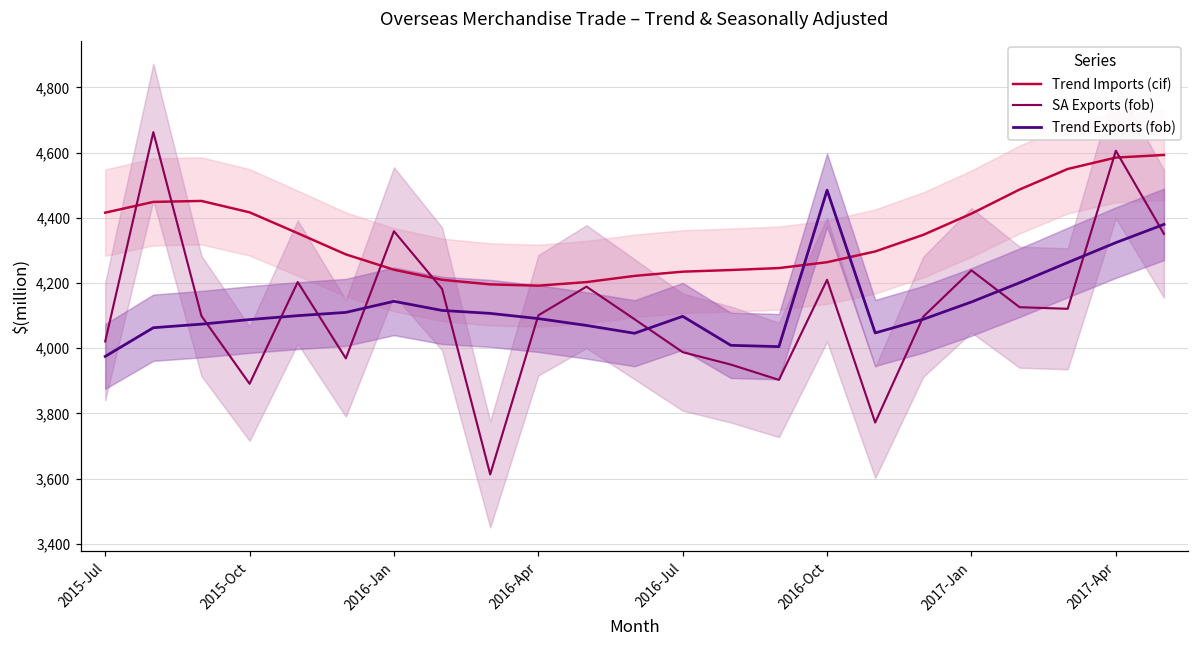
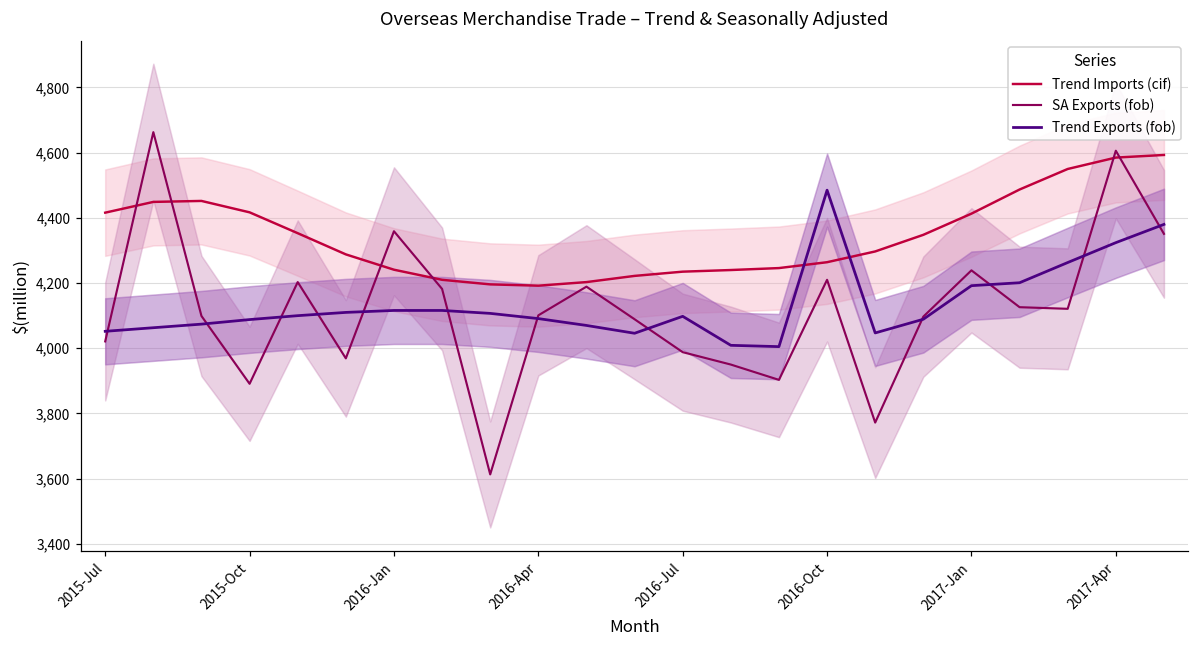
Trend Exports (fob), 2015-Jul: 3,980 -> 4,050
Trend Exports (fob), 2016-Jan: 4,140 -> 4,120
Trend Exports (fob), 2017-Jan: 4,140 -> 4,190
